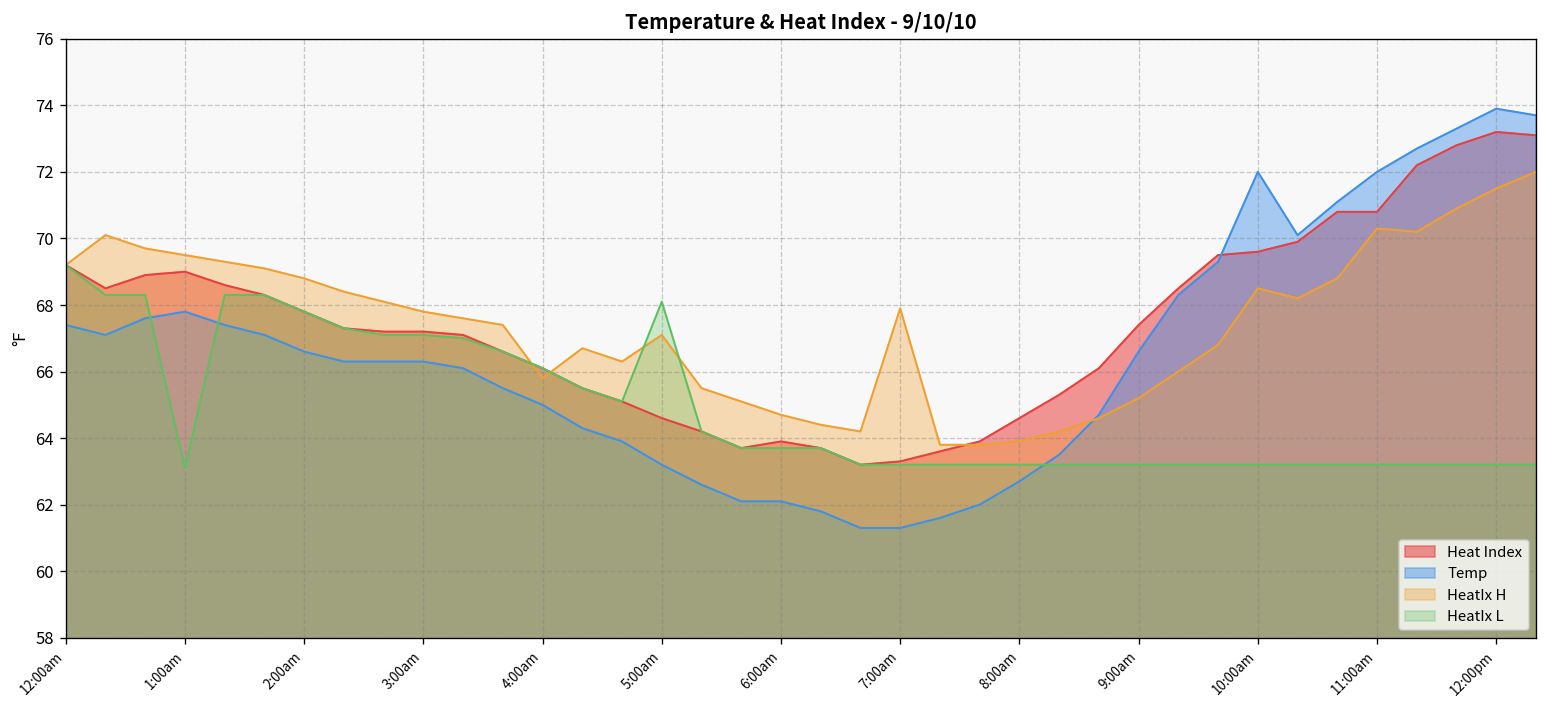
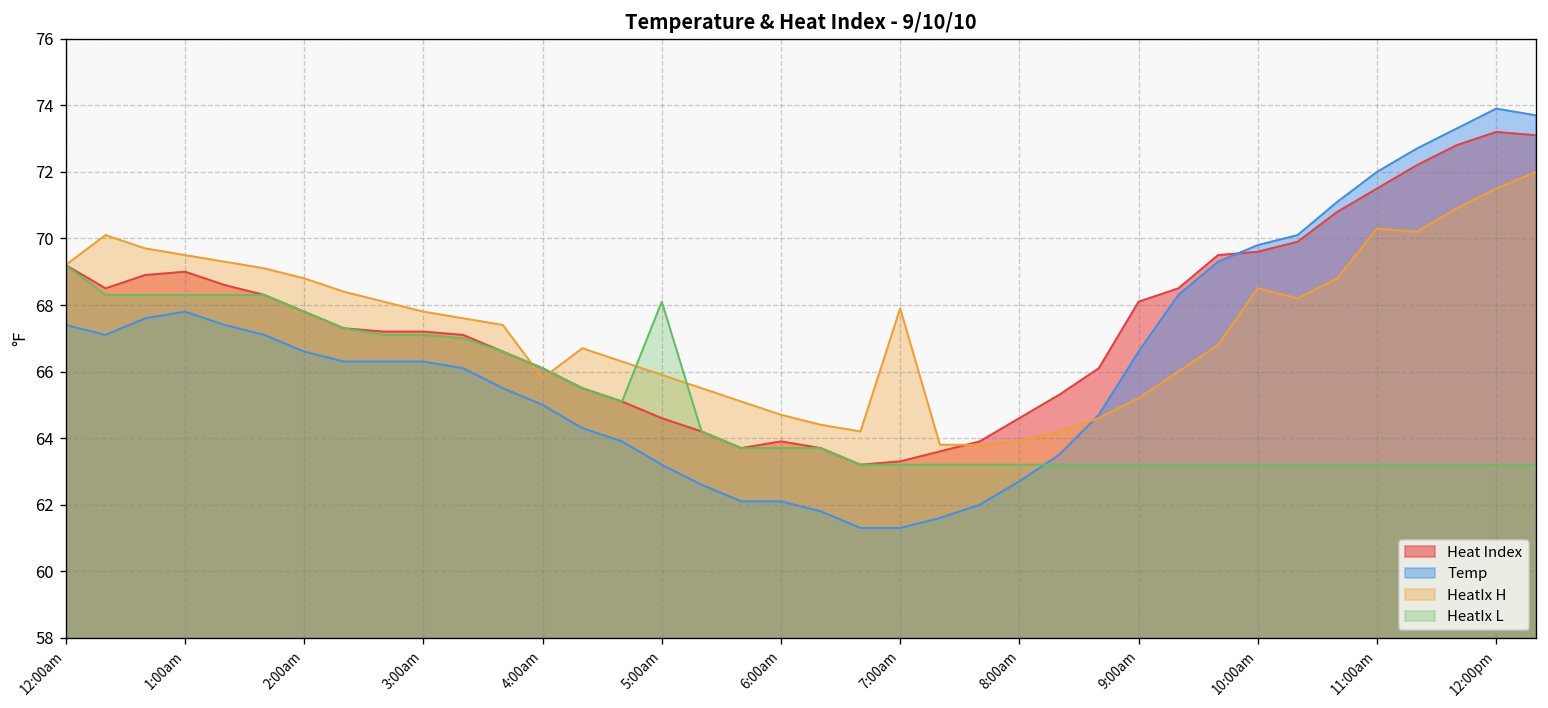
HeatIx L, 1:00am: 63.1 -> 68.3
HeatIx H, 5:00am: 67.1 -> 65.9
Heat Index, 9:00am: 67.4 -> 68.1
Temp, 10:00am: 72.0 -> 69.8
Heat Index, 11:00am: 70.8 -> 71.5
